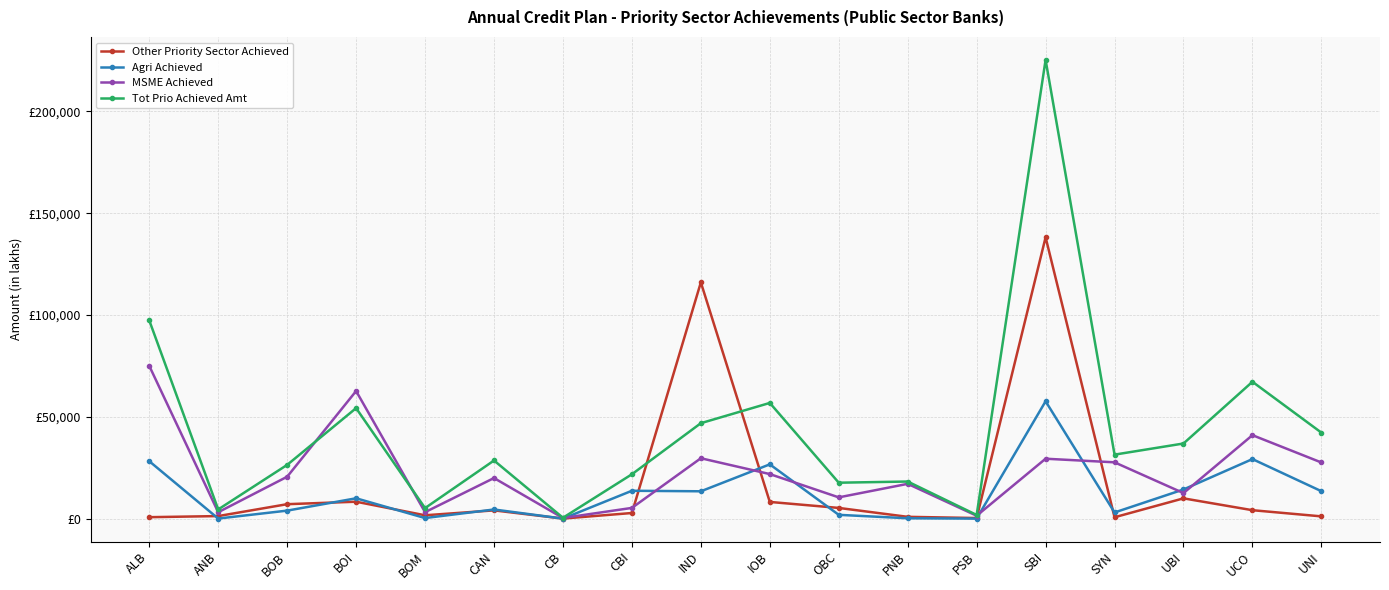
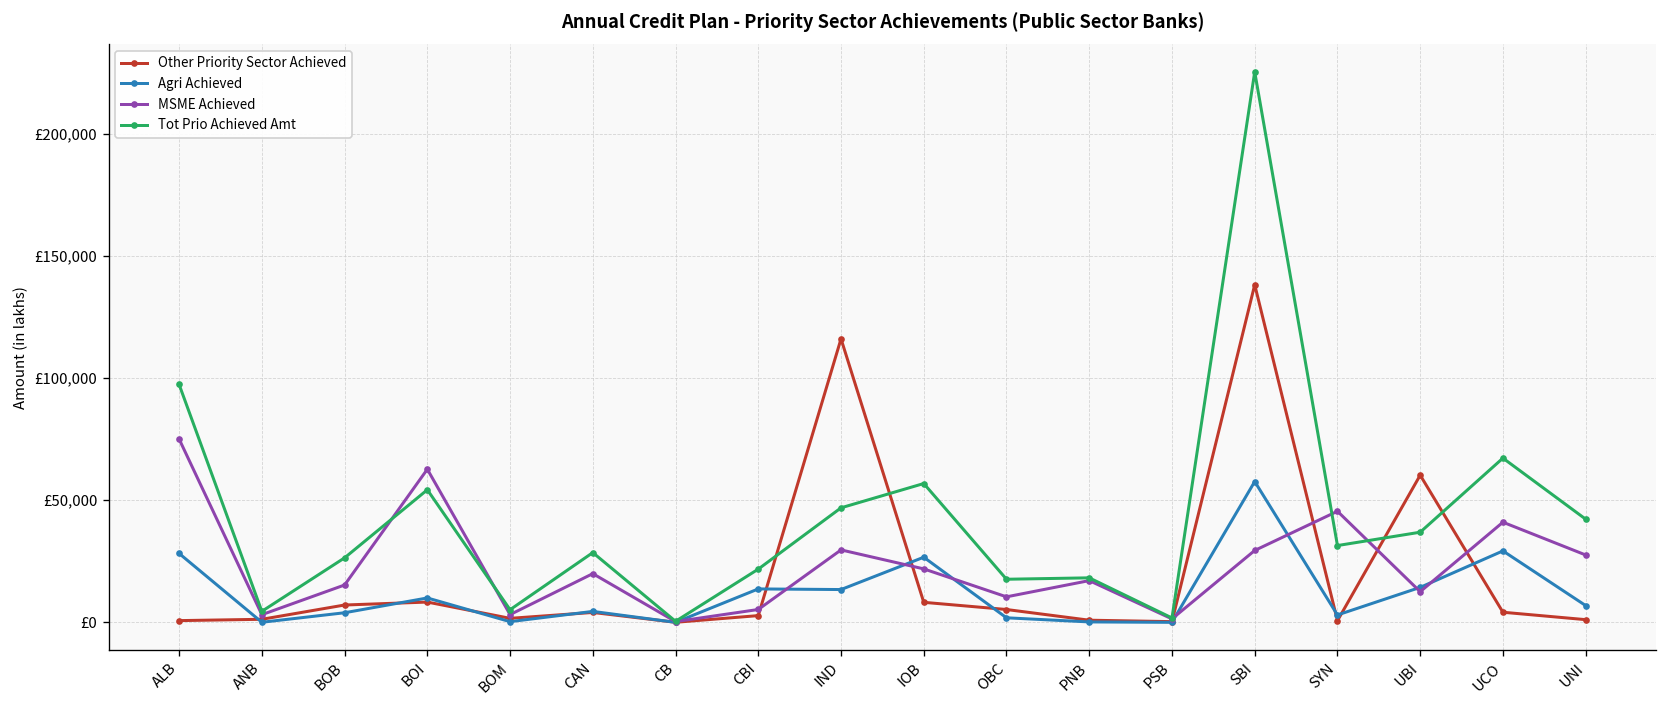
MSME Achieved, BOB: £21,000 -> £15,000
MSME Achieved, SYN: £28,000 -> £45,000
Other Priority Sector Achieved, UBI: £10,000 -> £60,000
Agri Achieved, UNI: £14,000 -> £7,000
